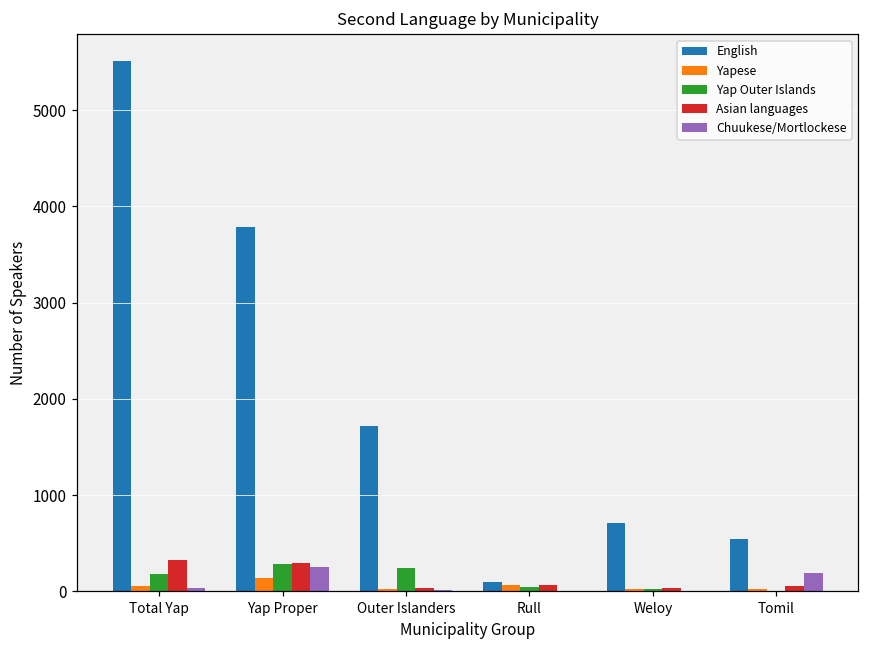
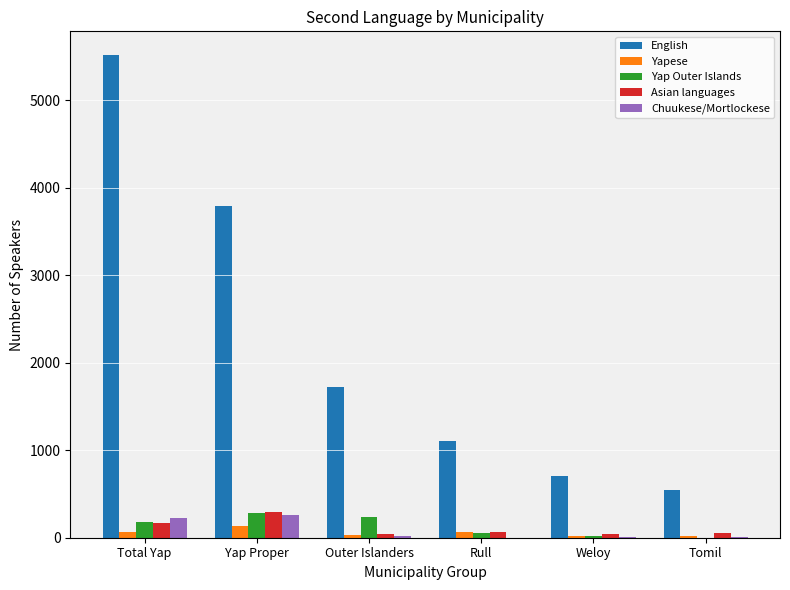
Asian languages, Total Yap: 300 -> 200
Chuukese/Mortlockese, Total Yap: 0 -> 200
English, Rull: 100 -> 1100
Chuukese/Mortlockese, Tomil: 200 -> 0
